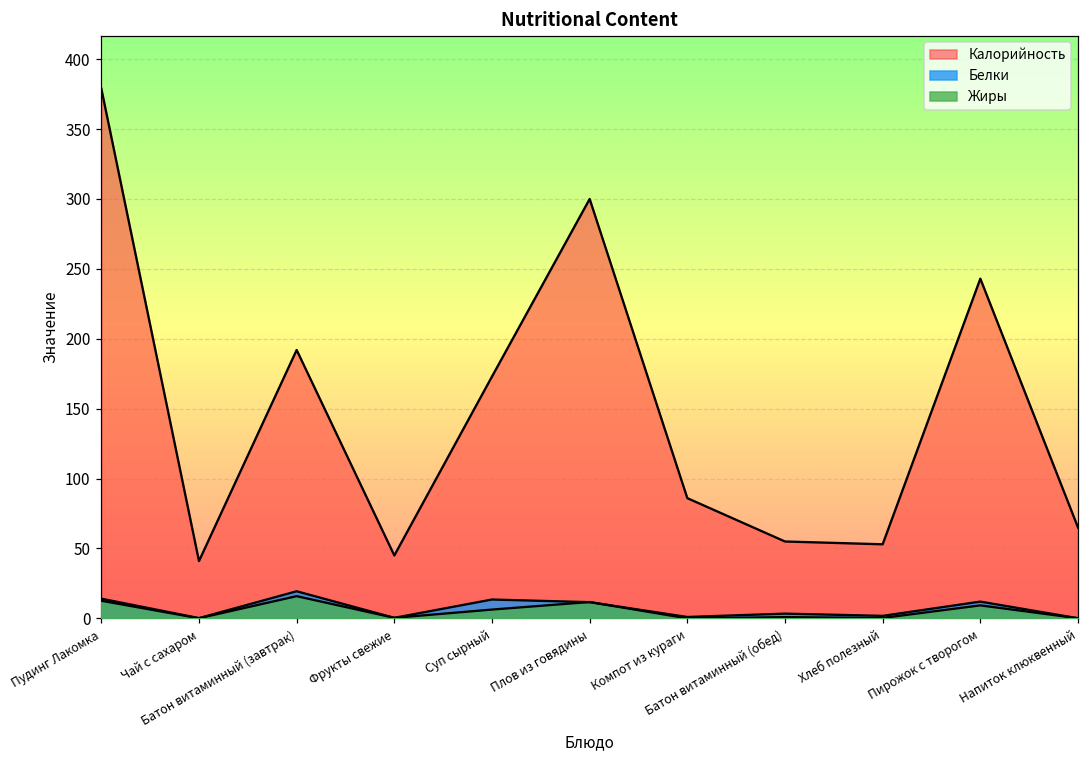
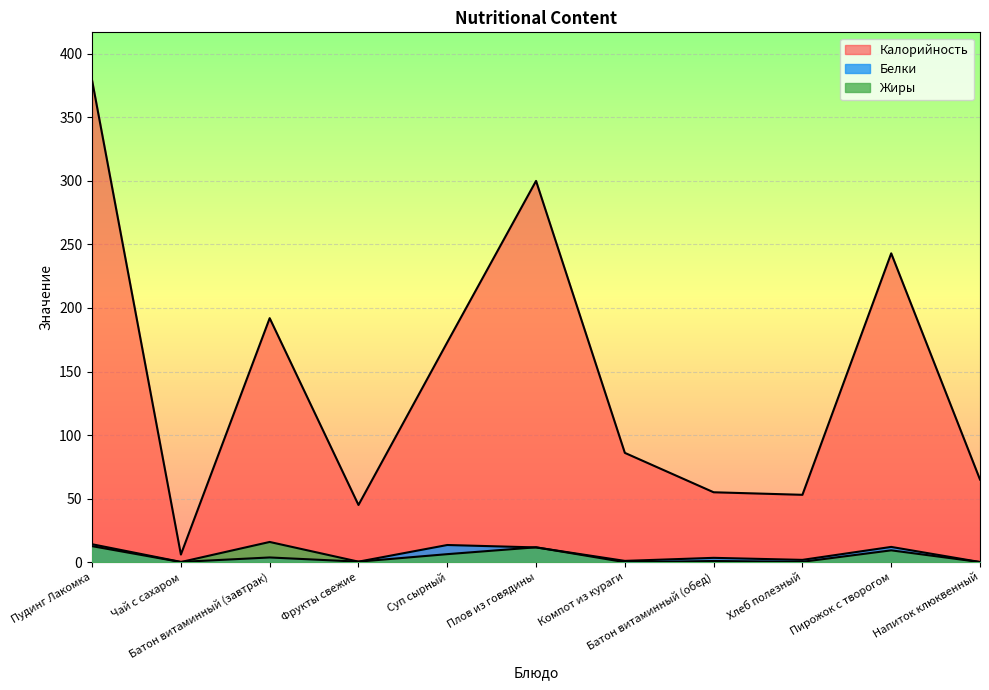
Калорийность, Чай с сахаром: 41 -> 6
Белки, Батон витаминный (завтрак): 19 -> 4
